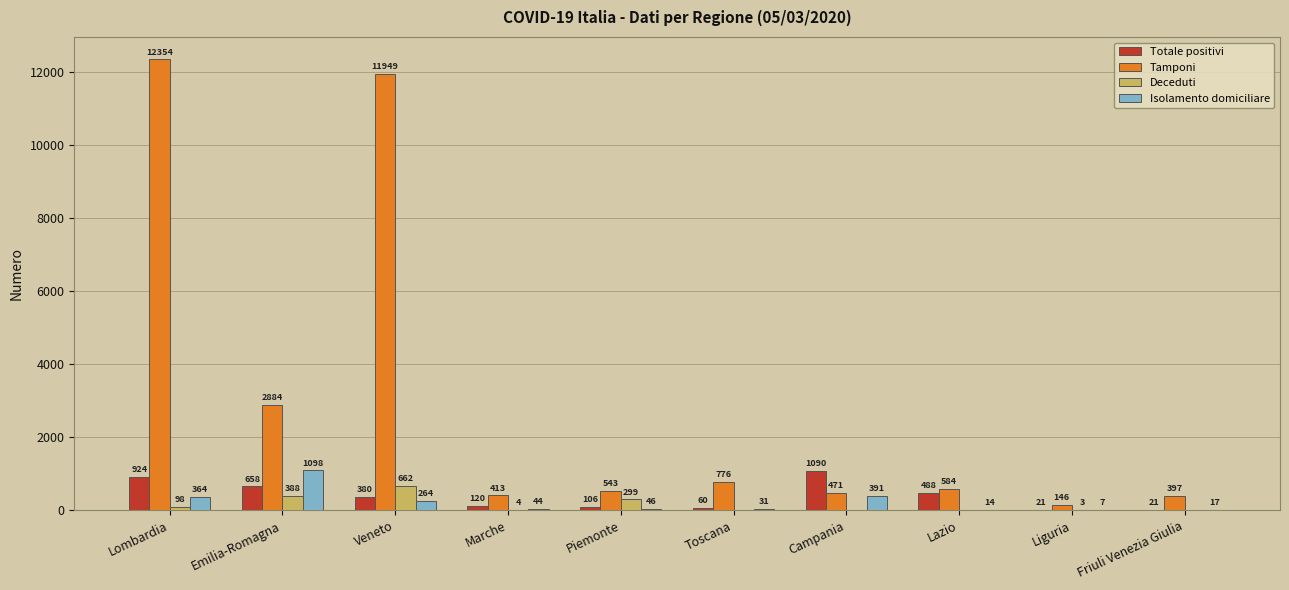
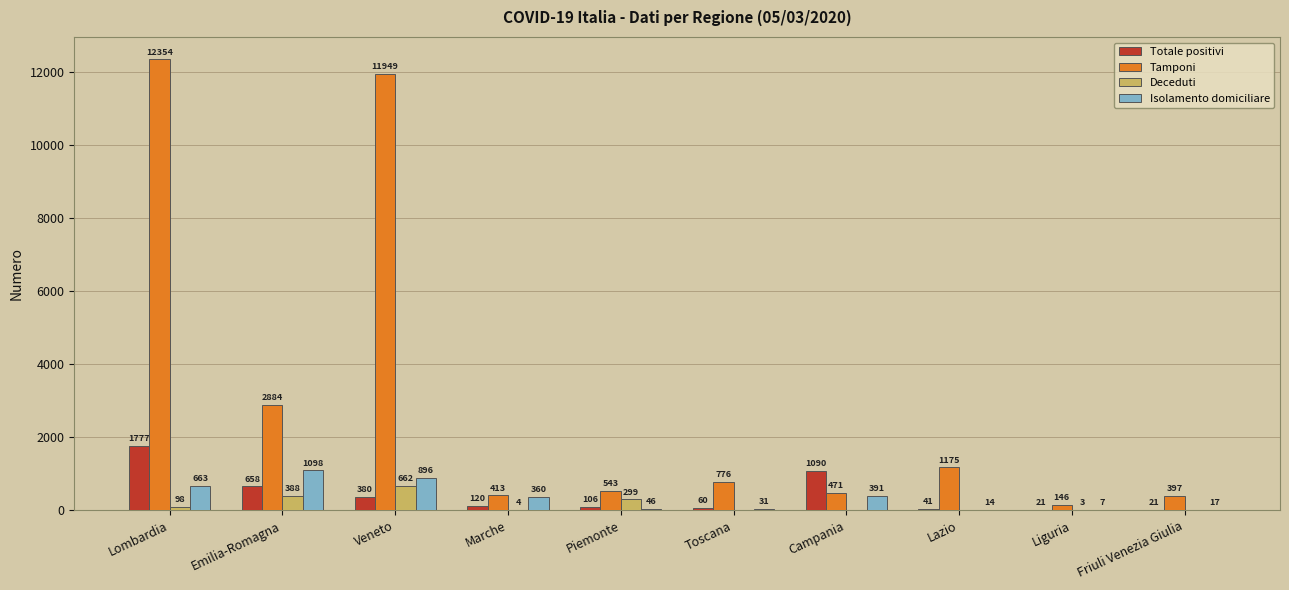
Totale positivi, Lombardia: 924 -> 1777
Isolamento domiciliare, Lombardia: 364 -> 663
Isolamento domiciliare, Veneto: 264 -> 896
Isolamento domiciliare, Marche: 44 -> 360
Totale positivi, Lazio: 488 -> 41
Tamponi, Lazio: 584 -> 1175
